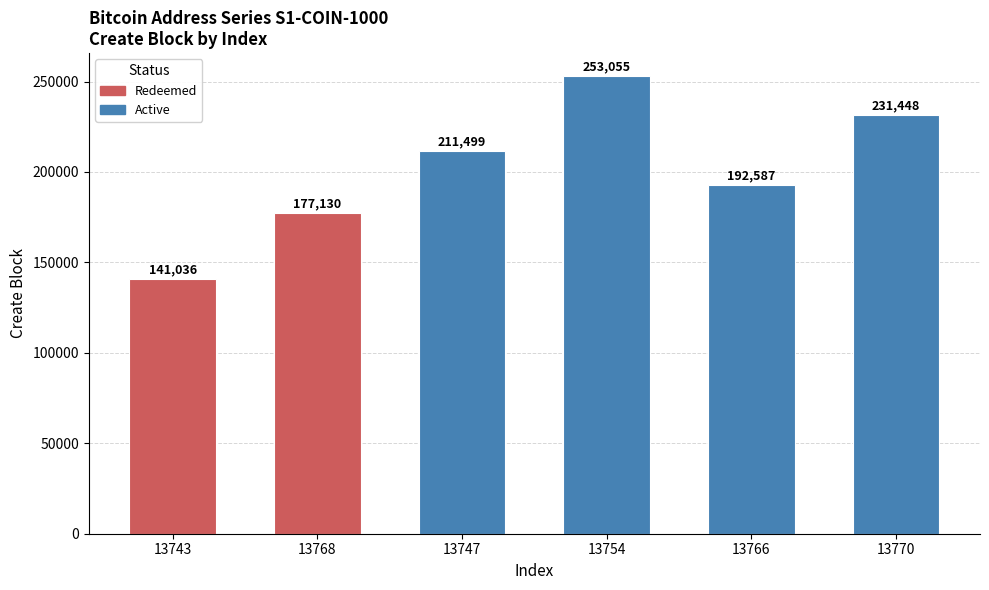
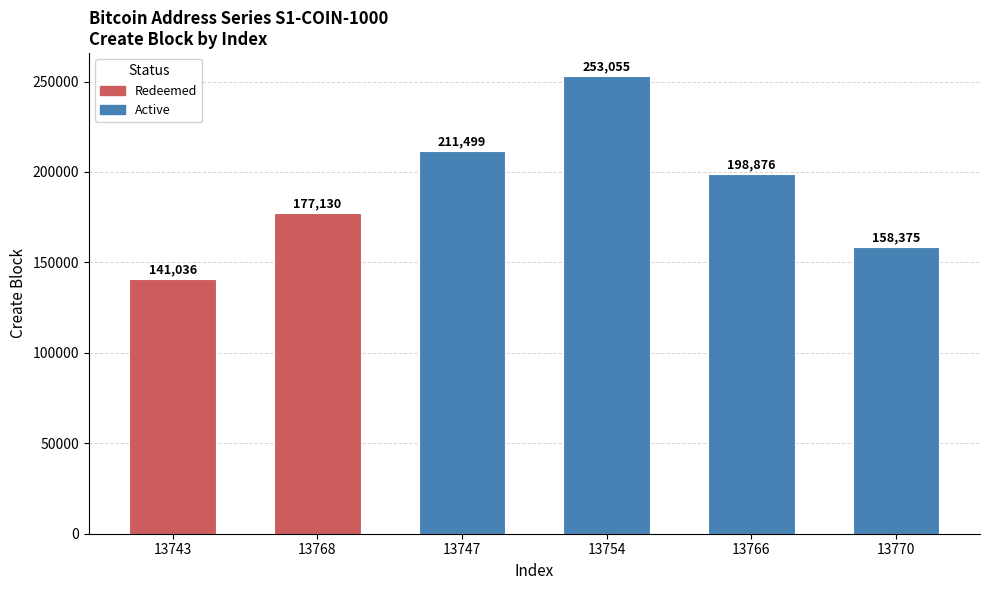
13766: 192,587 -> 198,876
13770: 231,448 -> 158,375
